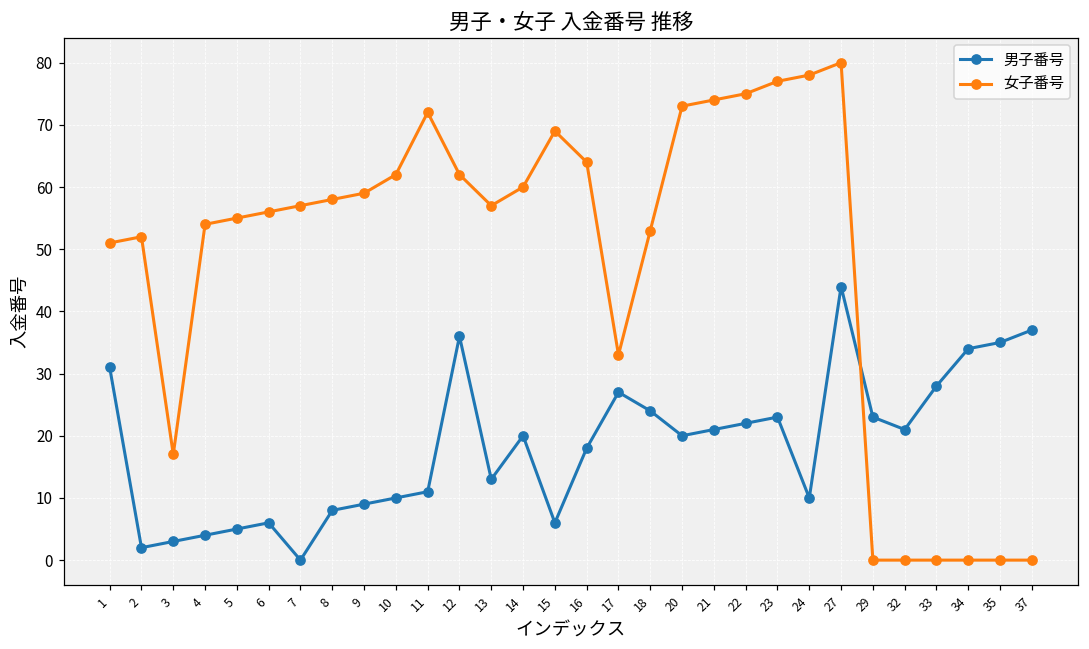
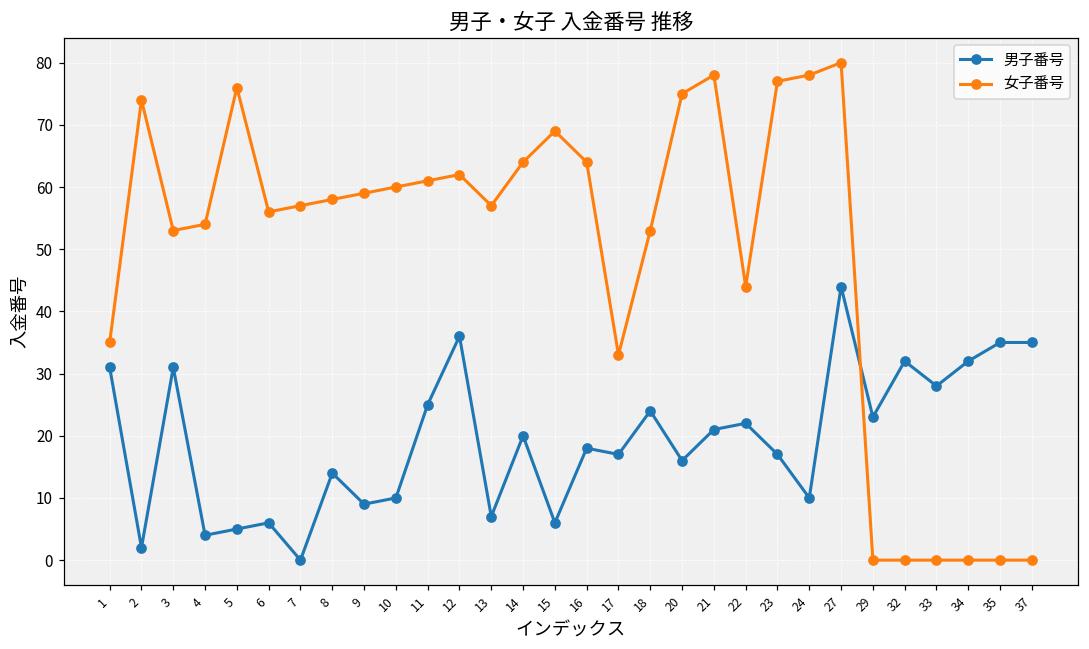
女子番号, 1: 51 -> 35
女子番号, 2: 52 -> 74
男子番号, 3: 3 -> 31
女子番号, 3: 17 -> 53
女子番号, 5: 55 -> 76
男子番号, 8: 8 -> 14
女子番号, 10: 62 -> 60
男子番号, 11: 11 -> 25
女子番号, 11: 72 -> 61
男子番号, 13: 13 -> 7
女子番号, 14: 60 -> 64
男子番号, 17: 27 -> 17
男子番号, 20: 20 -> 16
女子番号, 20: 73 -> 75
女子番号, 21: 74 -> 78
女子番号, 22: 75 -> 44
男子番号, 23: 23 -> 17
男子番号, 32: 21 -> 32
男子番号, 34: 34 -> 32
男子番号, 37: 37 -> 35
